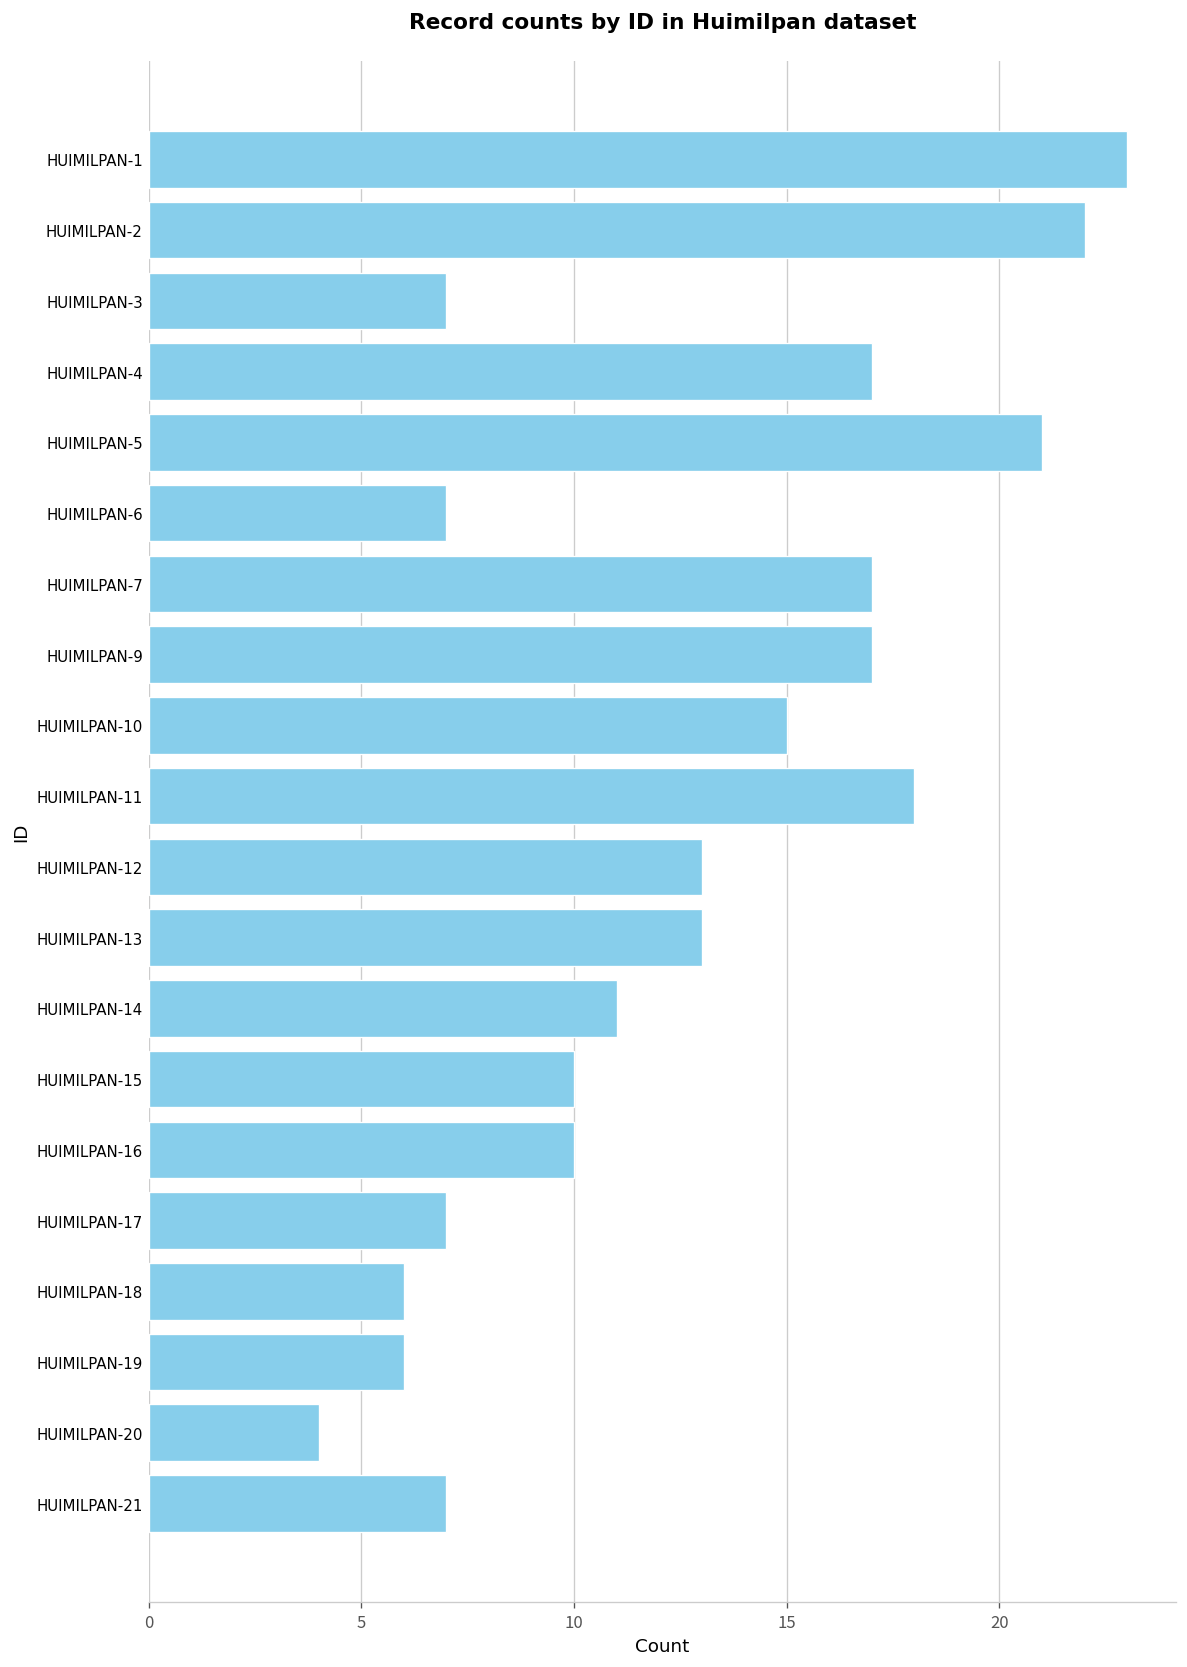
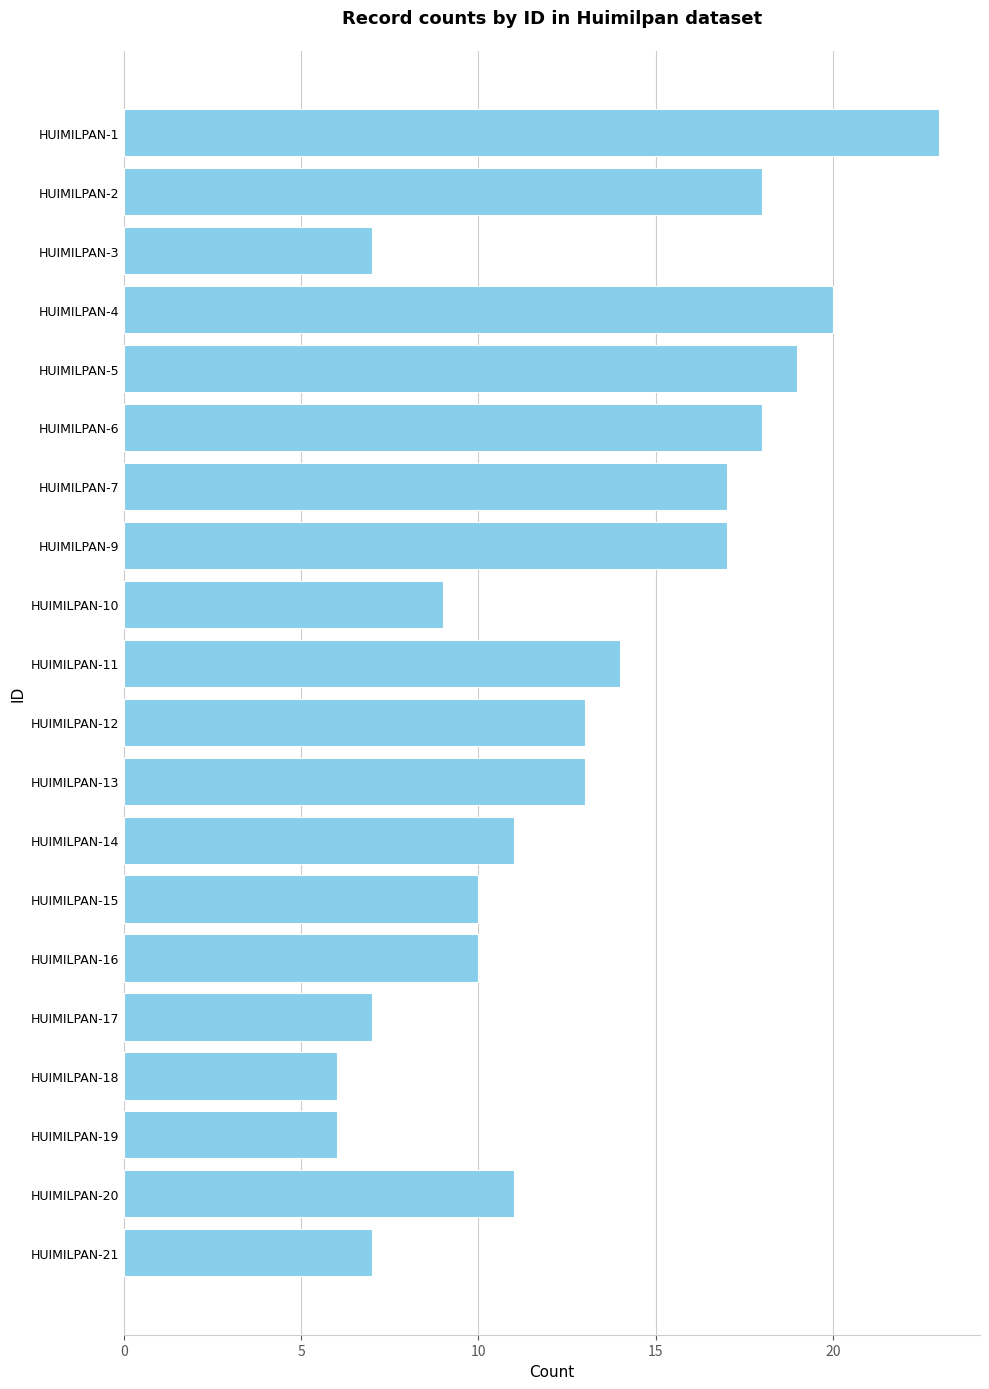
HUIMILPAN-2: 22 -> 18
HUIMILPAN-4: 17 -> 20
HUIMILPAN-5: 21 -> 19
HUIMILPAN-6: 7 -> 18
HUIMILPAN-10: 15 -> 9
HUIMILPAN-11: 18 -> 14
HUIMILPAN-20: 4 -> 11
